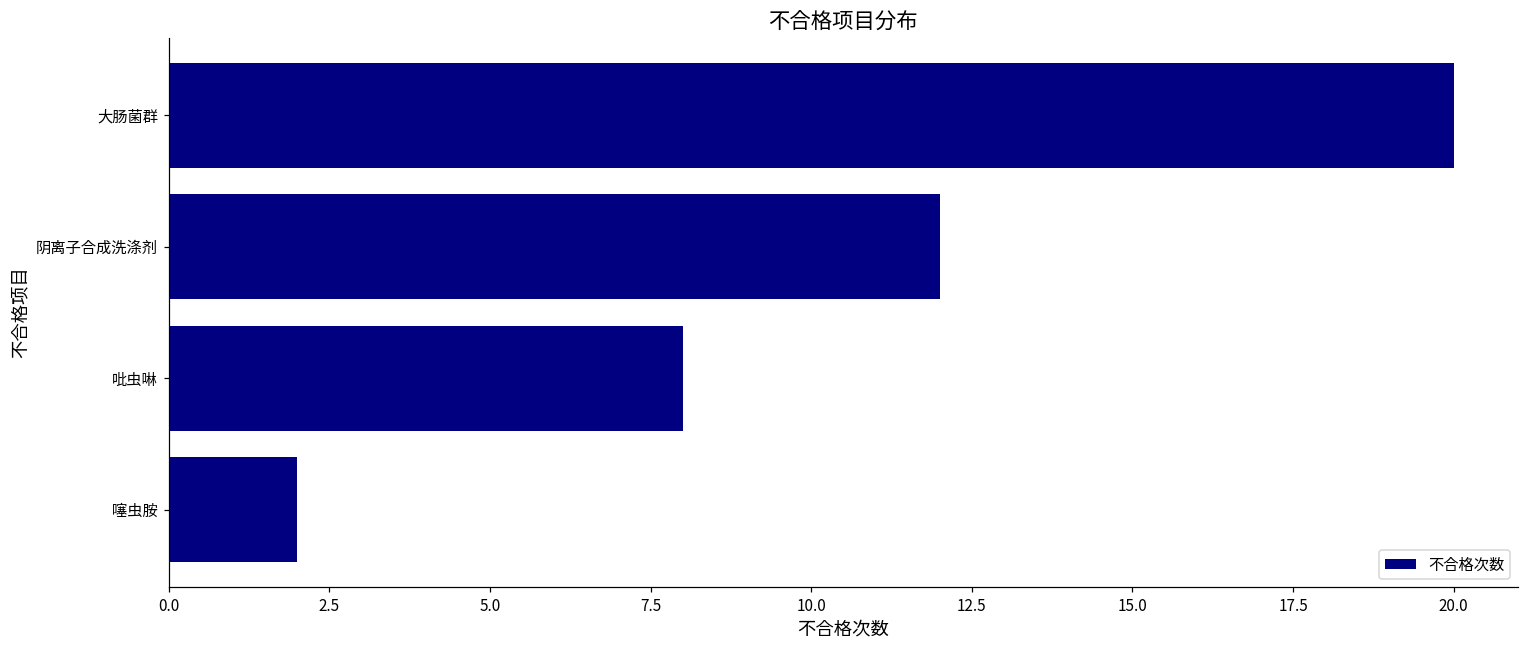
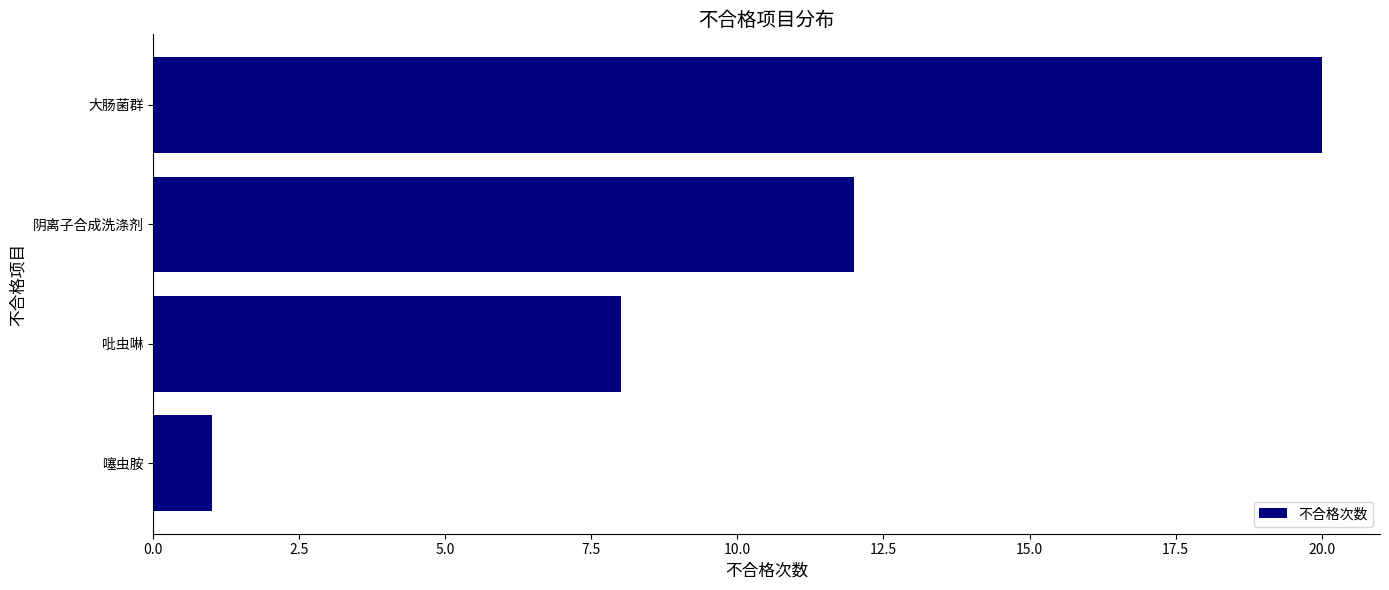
噻虫胺: 2 -> 1
